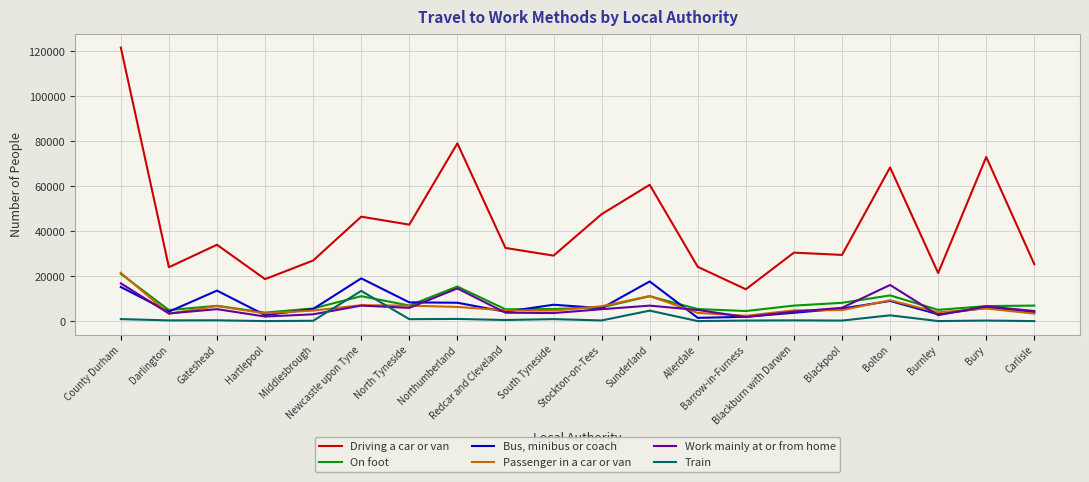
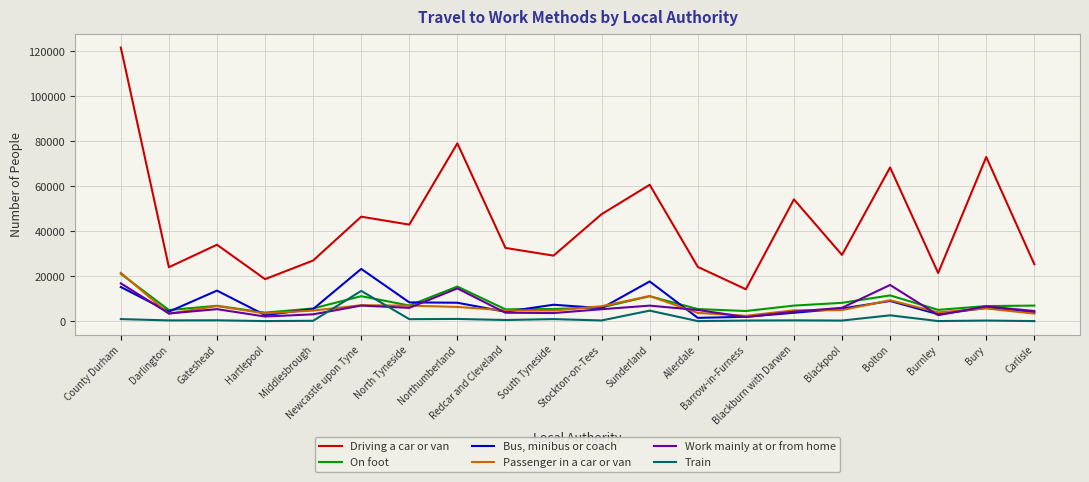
Bus, minibus or coach, Newcastle upon Tyne: 19000 -> 23000
Driving a car or van, Blackburn with Darwen: 31000 -> 54000
